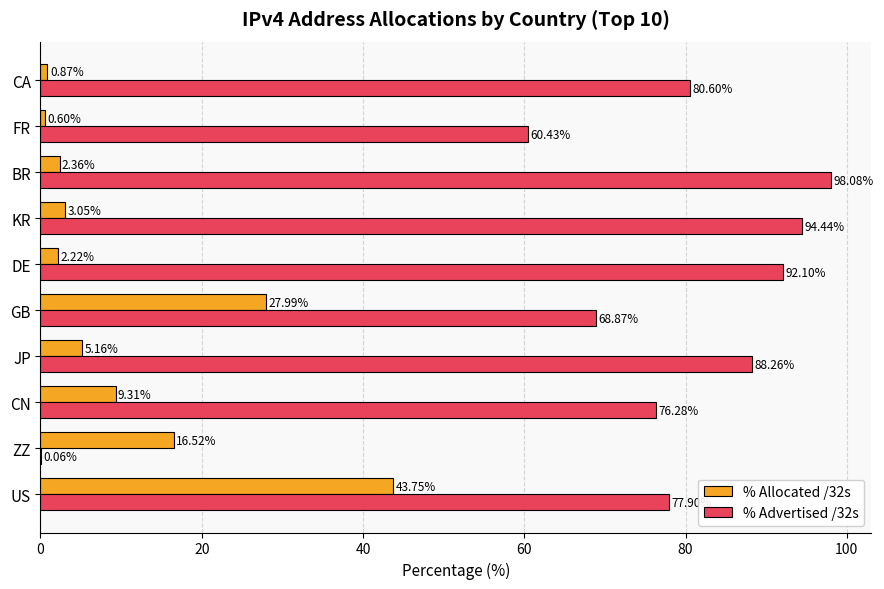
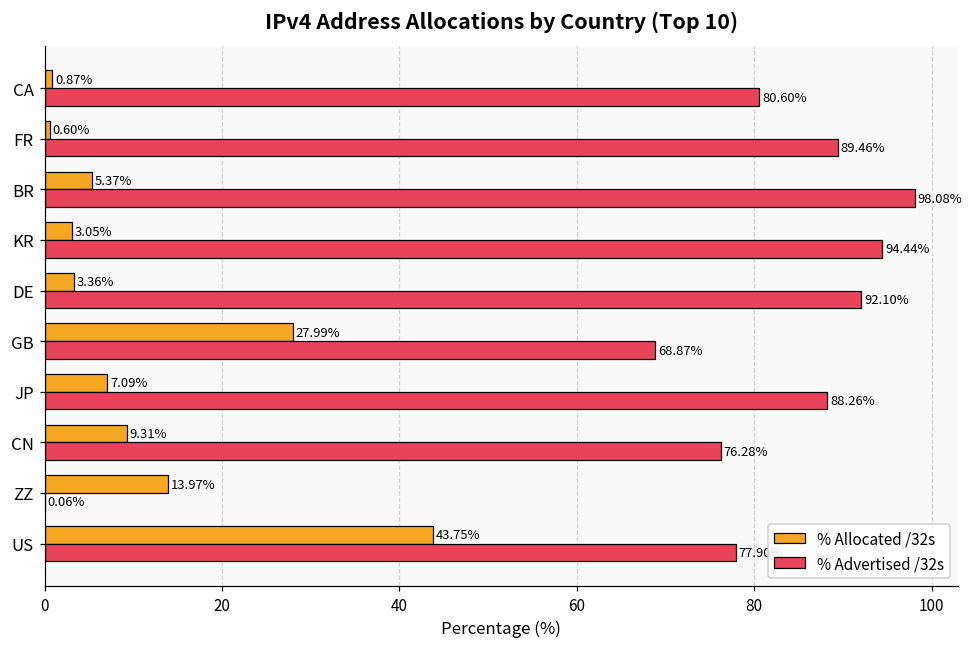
% Advertised /32s, FR: 60.43% -> 89.46%
% Allocated /32s, BR: 2.36% -> 5.37%
% Allocated /32s, DE: 2.22% -> 3.36%
% Allocated /32s, JP: 5.16% -> 7.09%
% Allocated /32s, ZZ: 16.52% -> 13.97%
